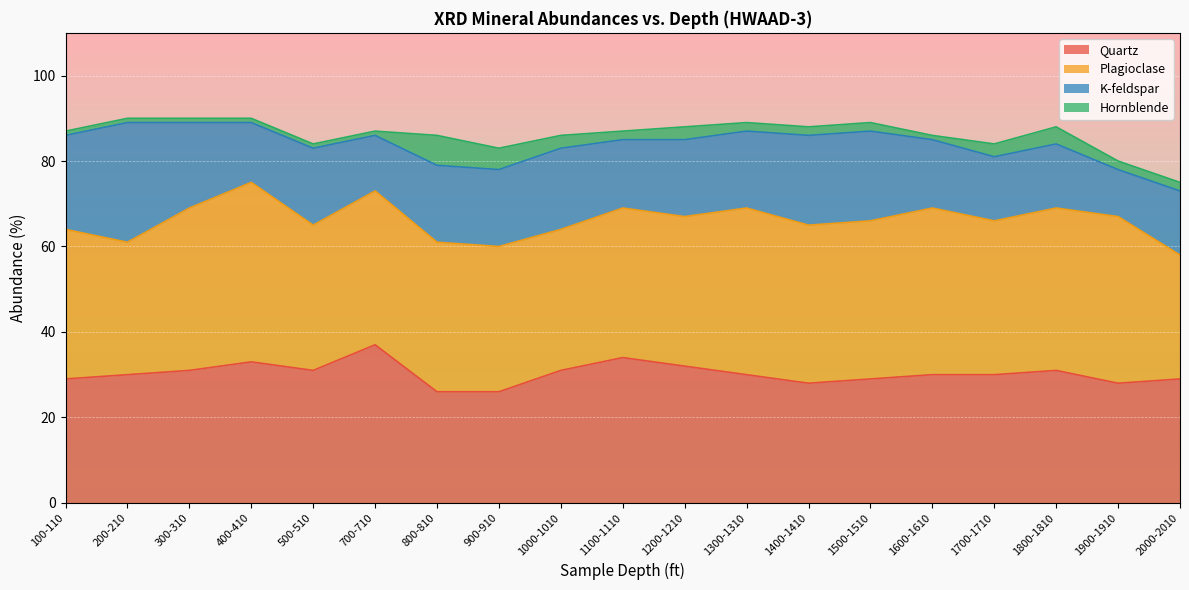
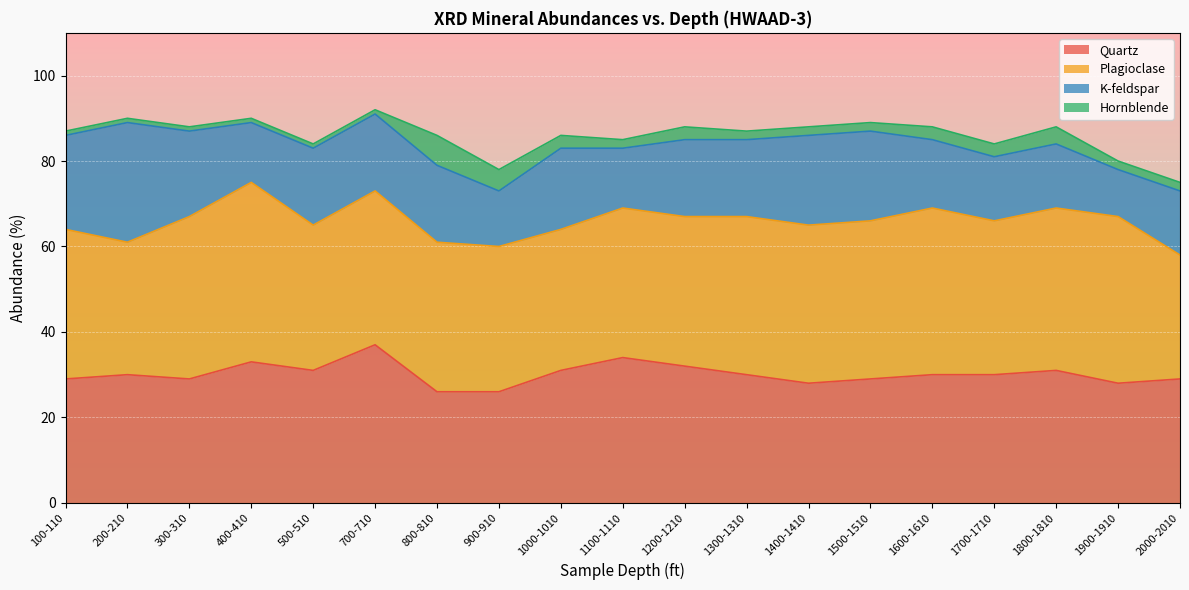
Quartz, 300-310: 31 -> 29
K-feldspar, 700-710: 13 -> 18
K-feldspar, 900-910: 18 -> 13
K-feldspar, 1100-1110: 16 -> 14
Plagioclase, 1300-1310: 39 -> 37
Hornblende, 1600-1610: 1 -> 3
